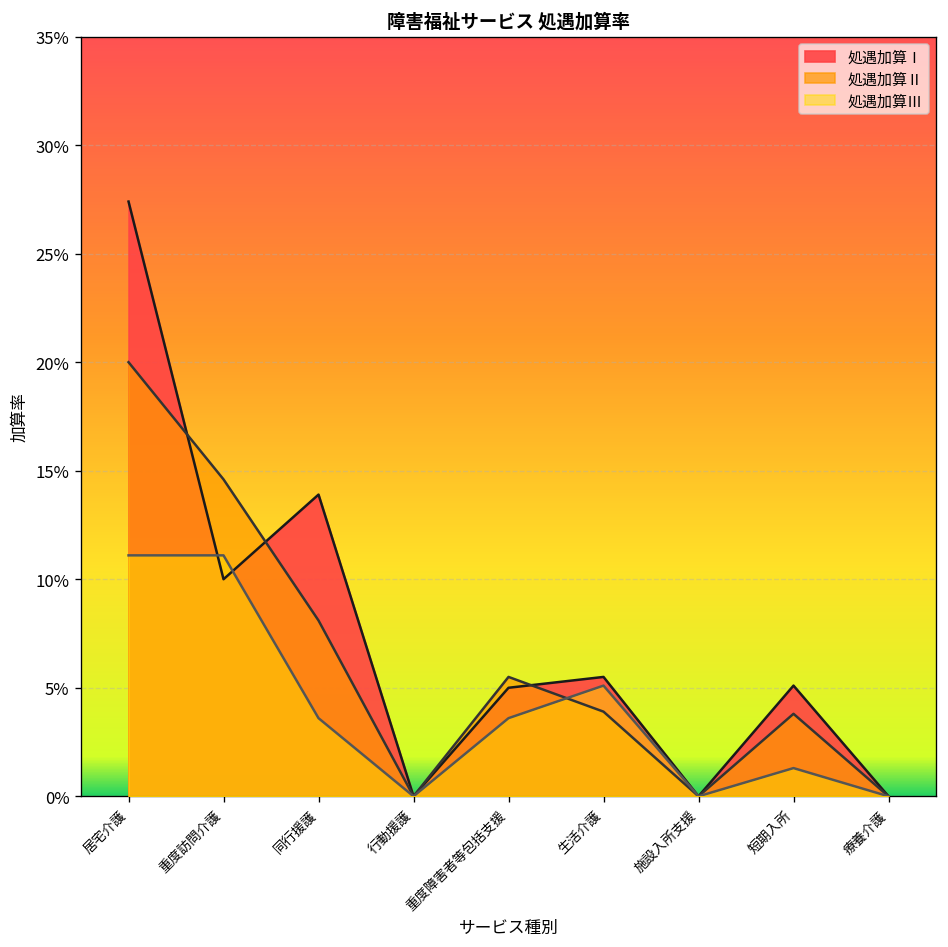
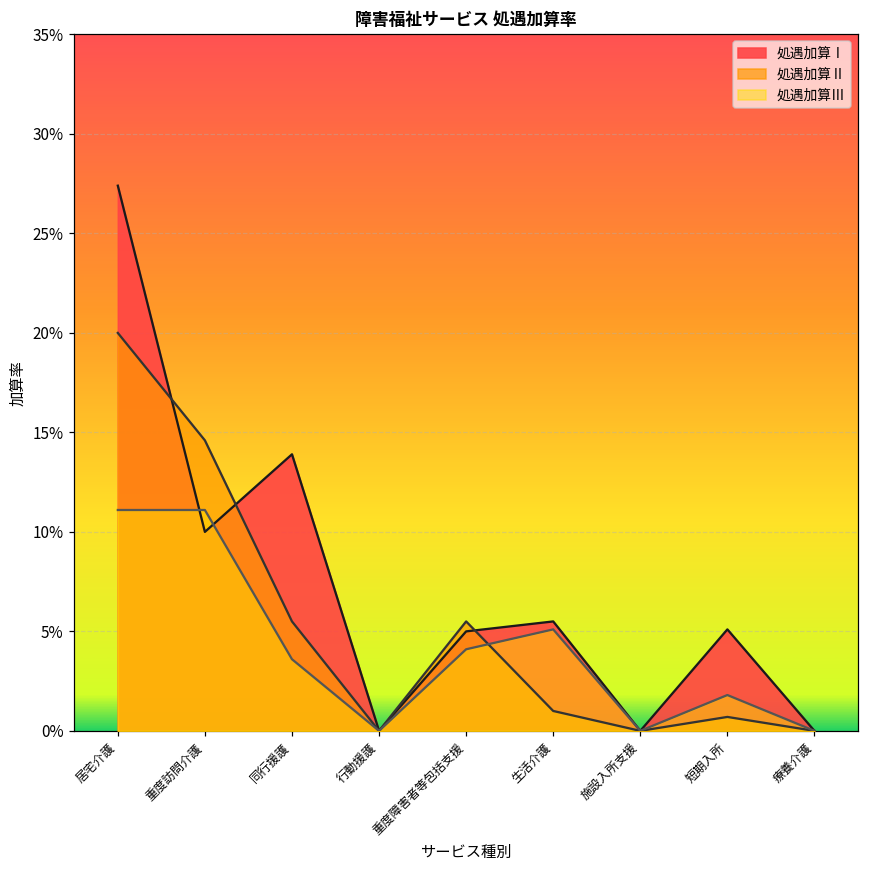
処遇加算Ⅱ, 同行援護: 8.1% -> 5.5%
処遇加算Ⅲ, 重度障害者等包括支援: 3.6% -> 4.1%
処遇加算Ⅱ, 生活介護: 3.9% -> 1.0%
処遇加算Ⅱ, 短期入所: 3.8% -> 0.7%
処遇加算Ⅲ, 短期入所: 1.3% -> 1.8%
